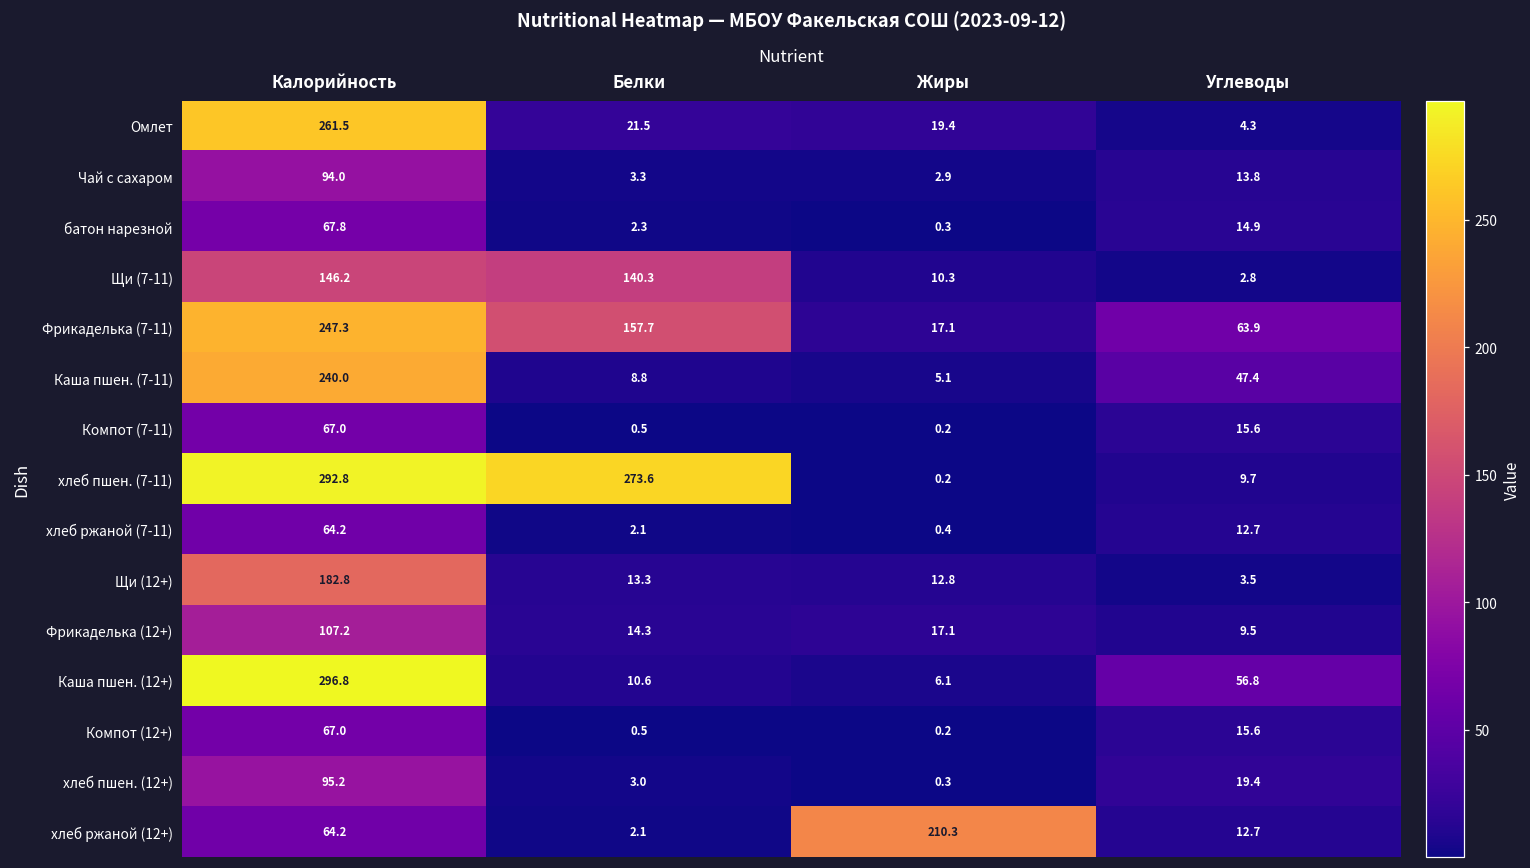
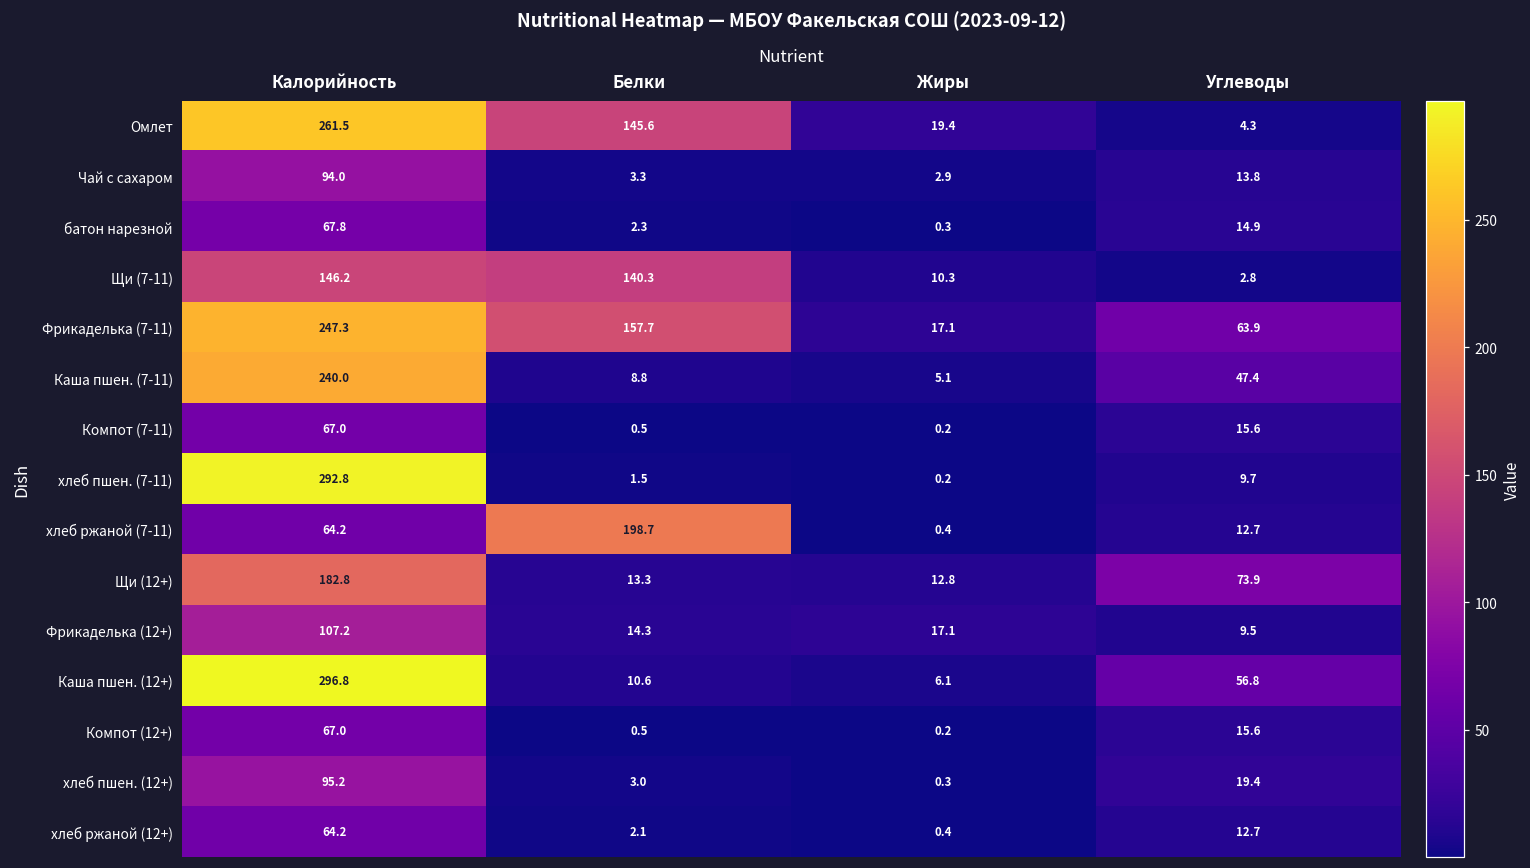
Омлет, Белки: 21.5 -> 145.6
хлеб пшен. (7-11), Белки: 273.6 -> 1.5
хлеб ржаной (7-11), Белки: 2.1 -> 198.7
Щи (12+), Углеводы: 3.5 -> 73.9
хлеб ржаной (12+), Жиры: 210.3 -> 0.4
